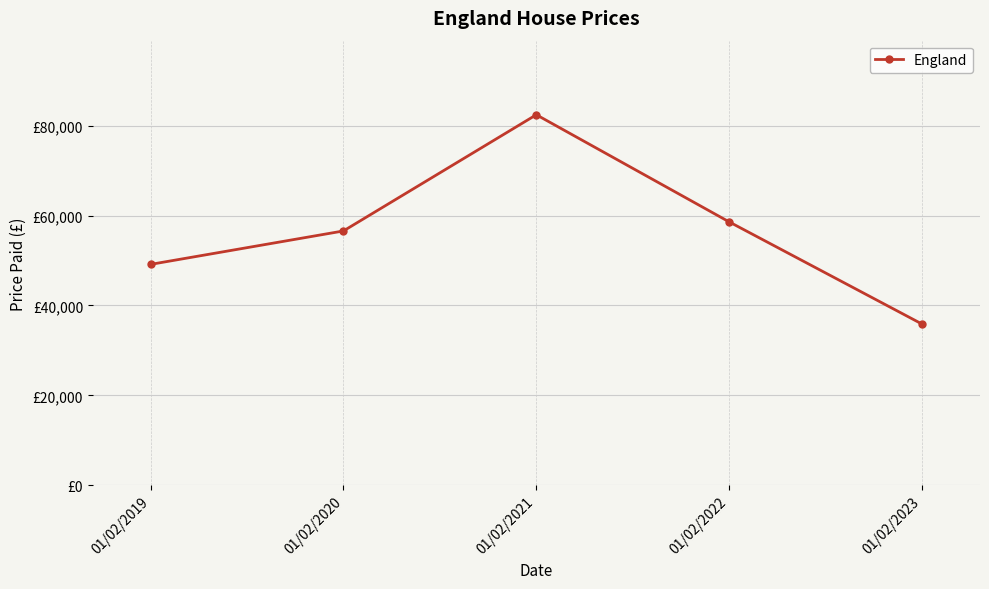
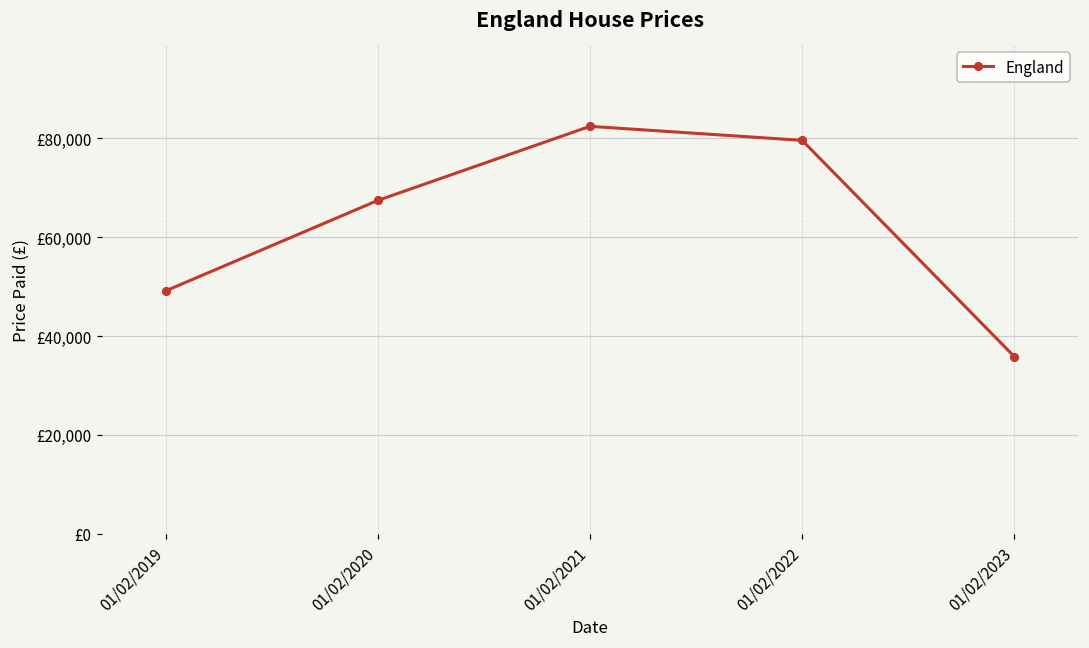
01/02/2020: £57,000 -> £67,000
01/02/2022: £59,000 -> £80,000
